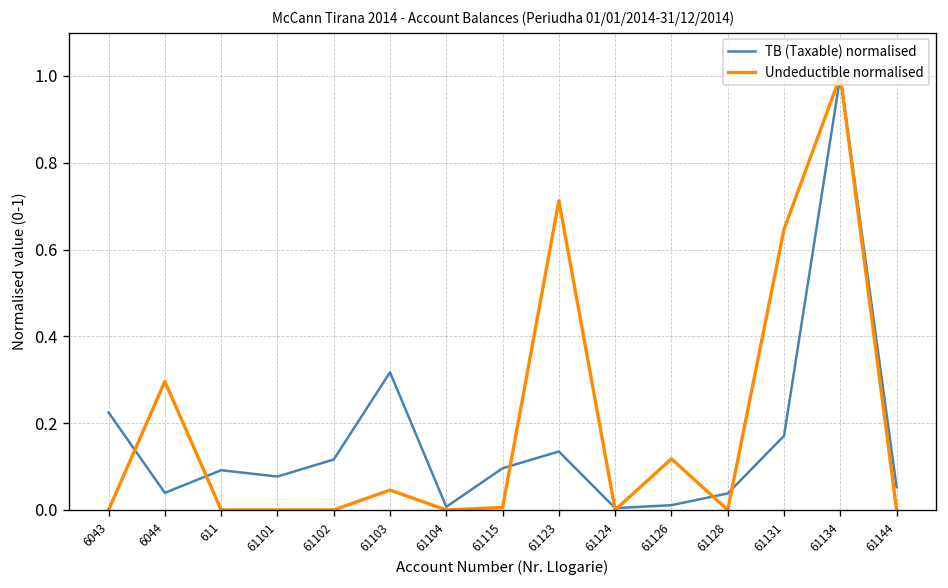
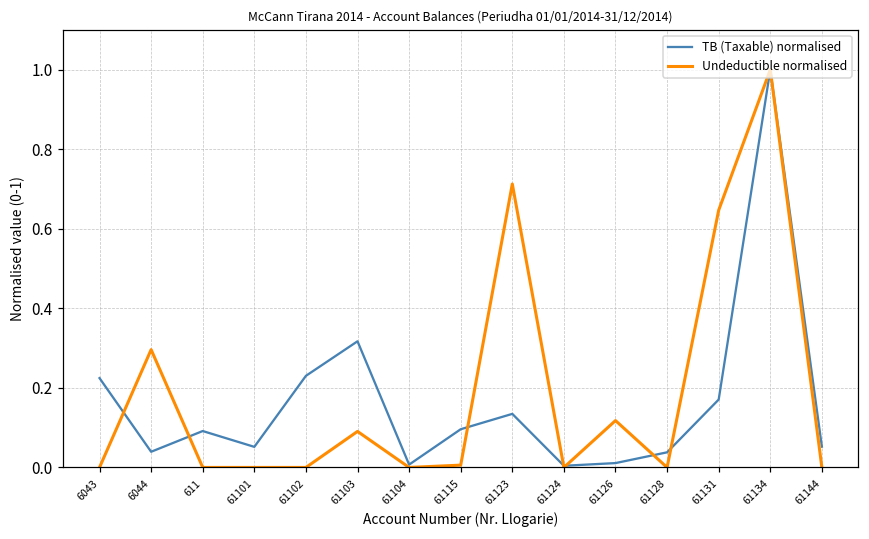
TB (Taxable) normalised, 61101: 0.08 -> 0.05
TB (Taxable) normalised, 61102: 0.12 -> 0.23
Undeductible normalised, 61103: 0.05 -> 0.09
